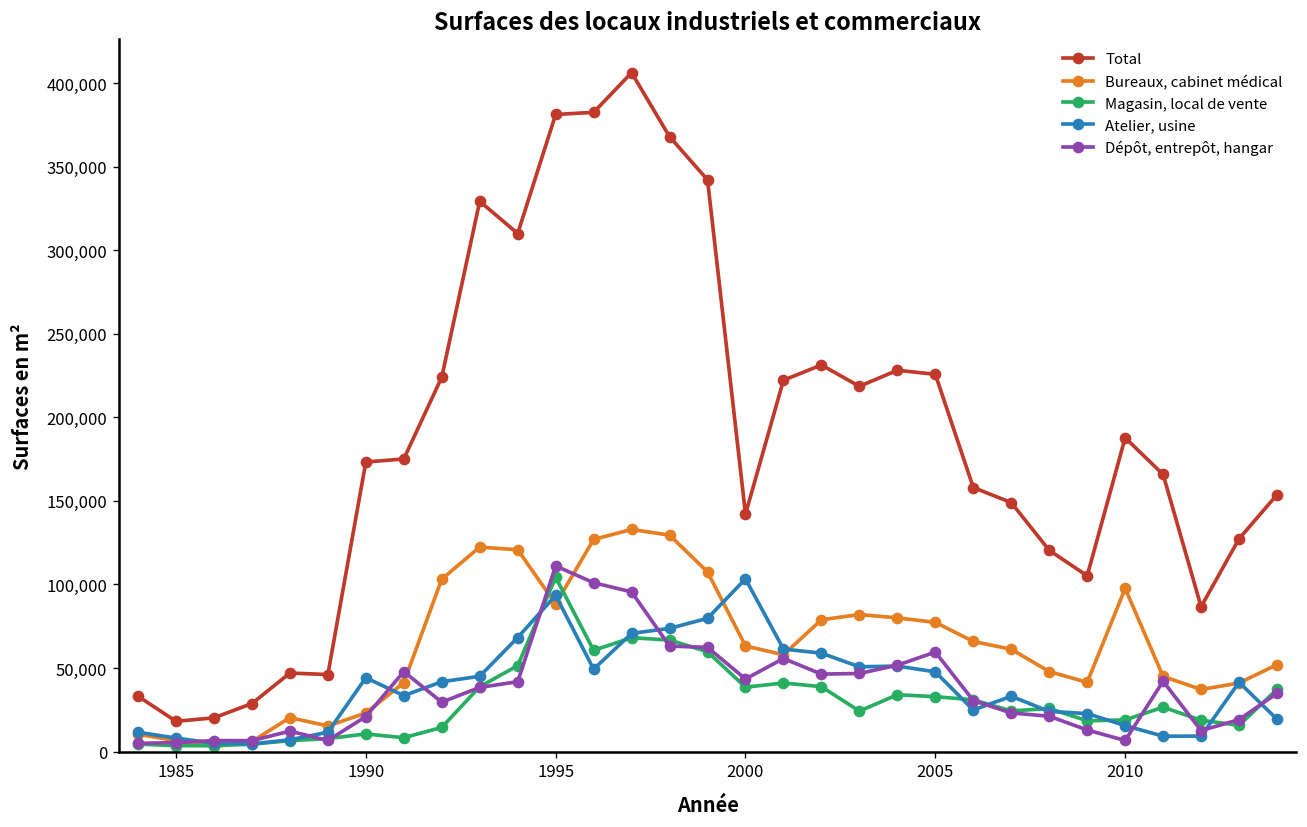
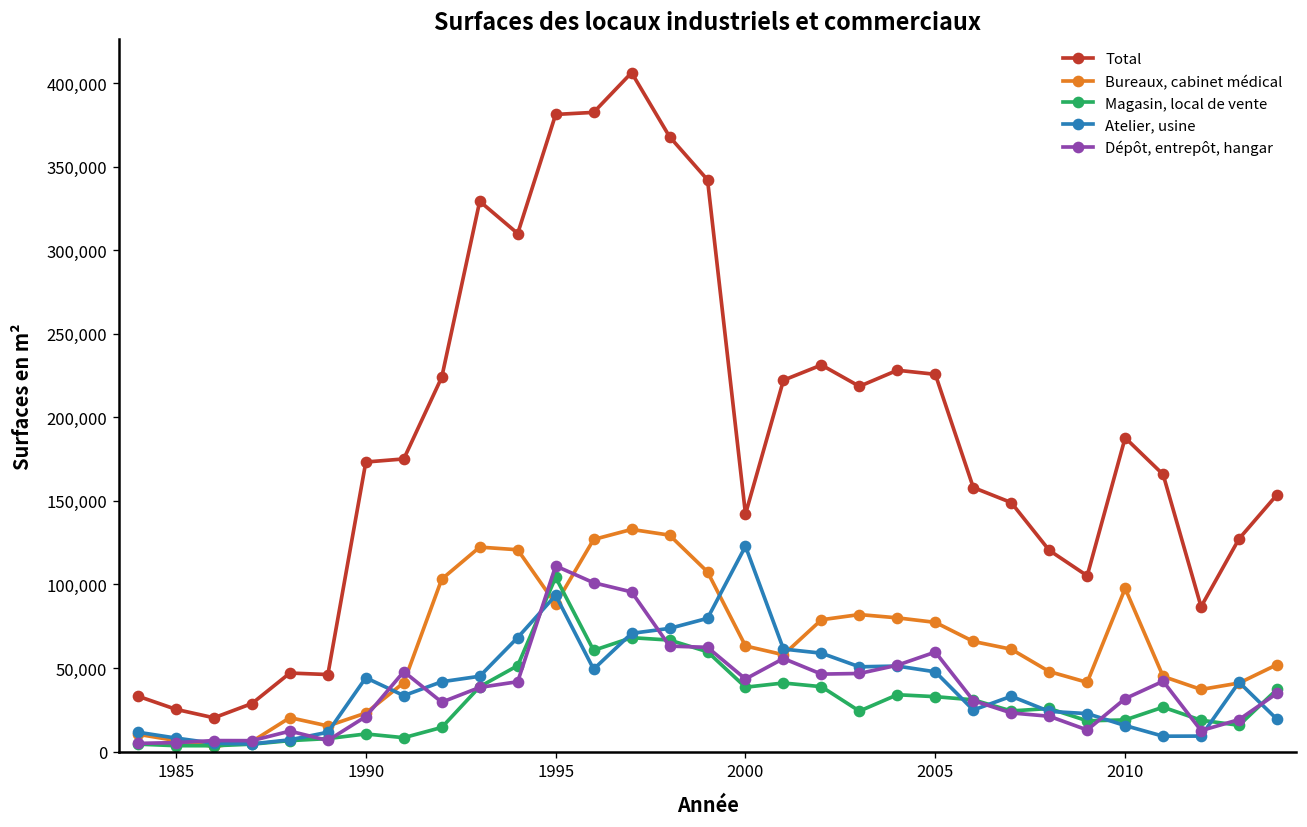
Total, 1985: 18,000 -> 25,000
Atelier, usine, 2000: 103,000 -> 123,000
Dépôt, entrepôt, hangar, 2010: 7,000 -> 32,000
